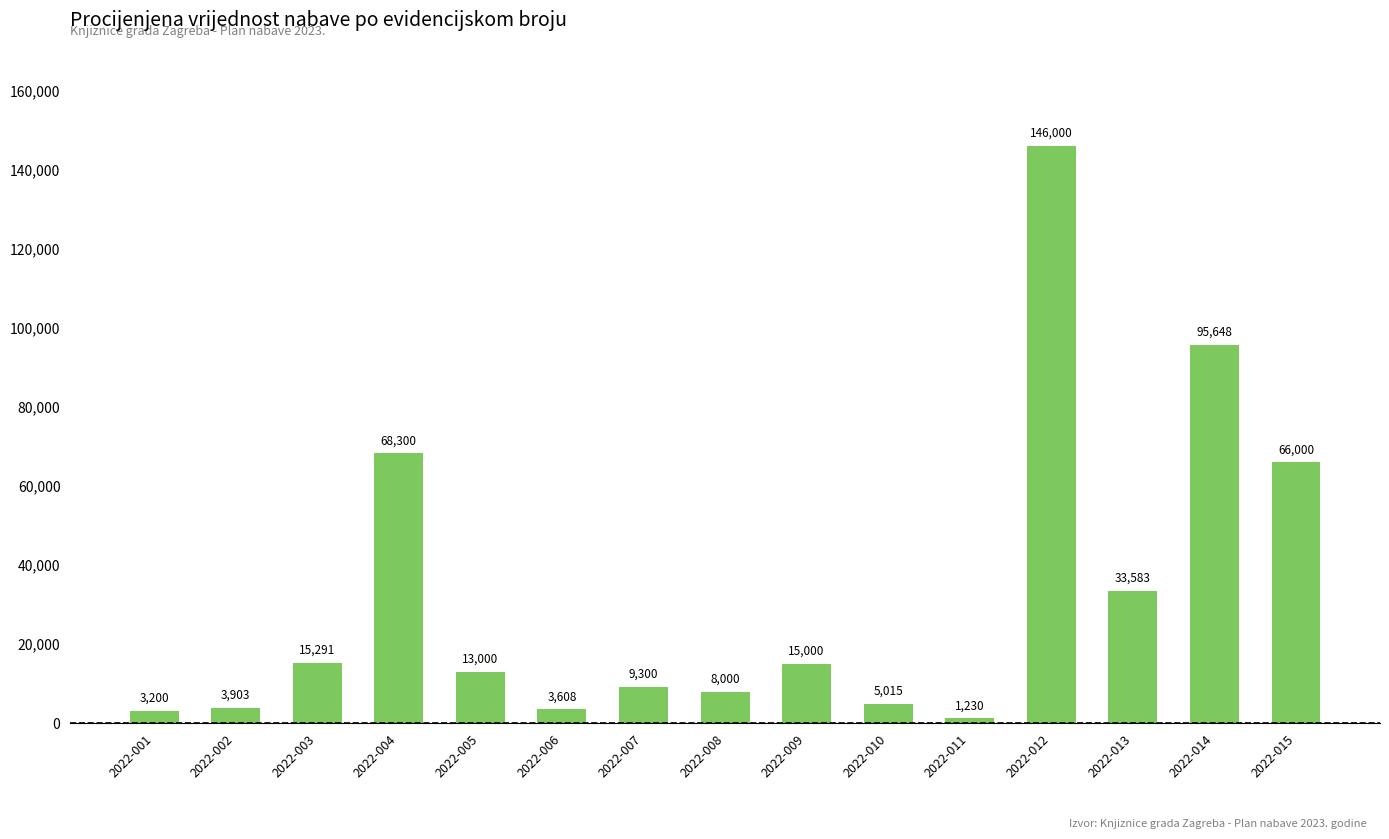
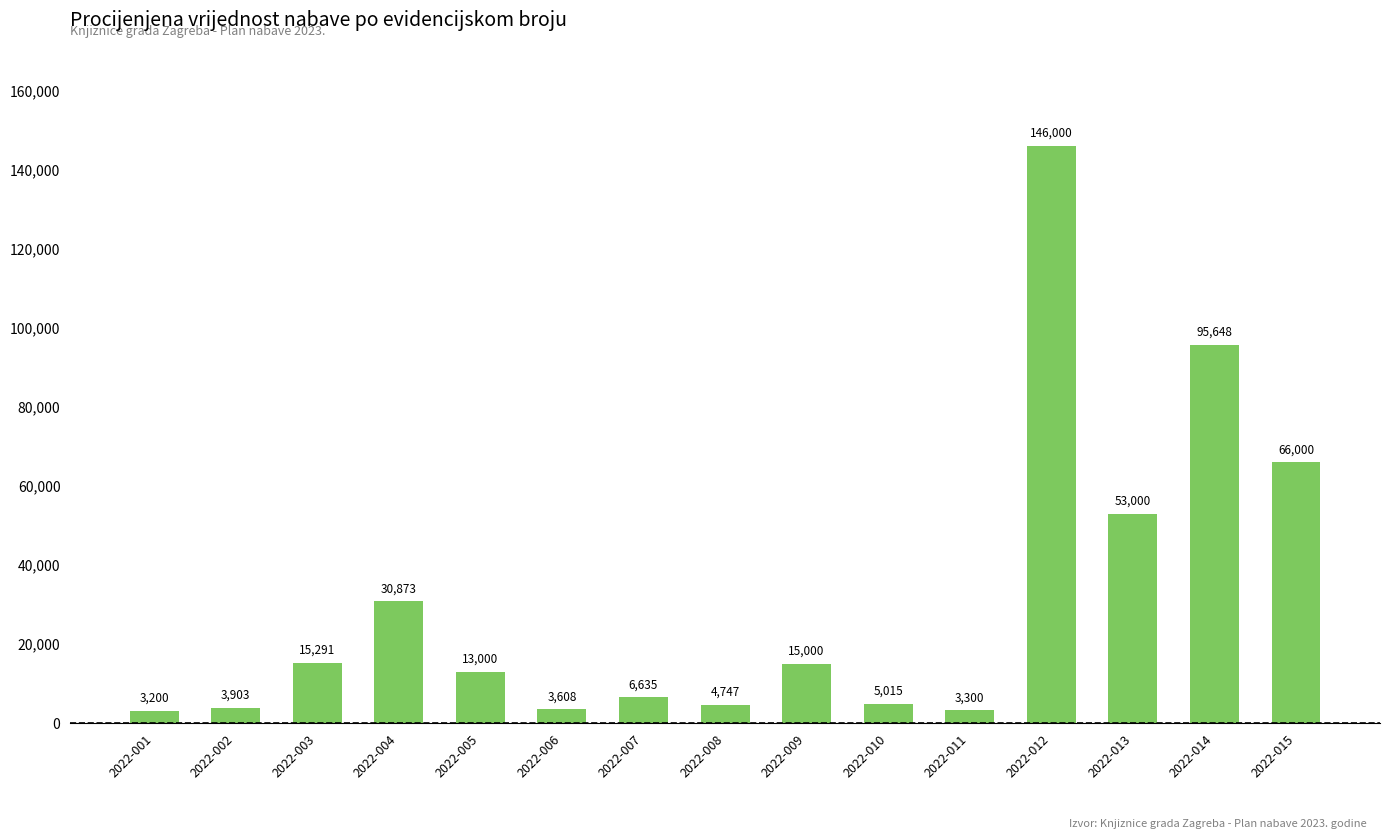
2022-004: 68,300 -> 30,873
2022-007: 9,300 -> 6,635
2022-008: 8,000 -> 4,747
2022-011: 1,230 -> 3,300
2022-013: 33,583 -> 53,000
